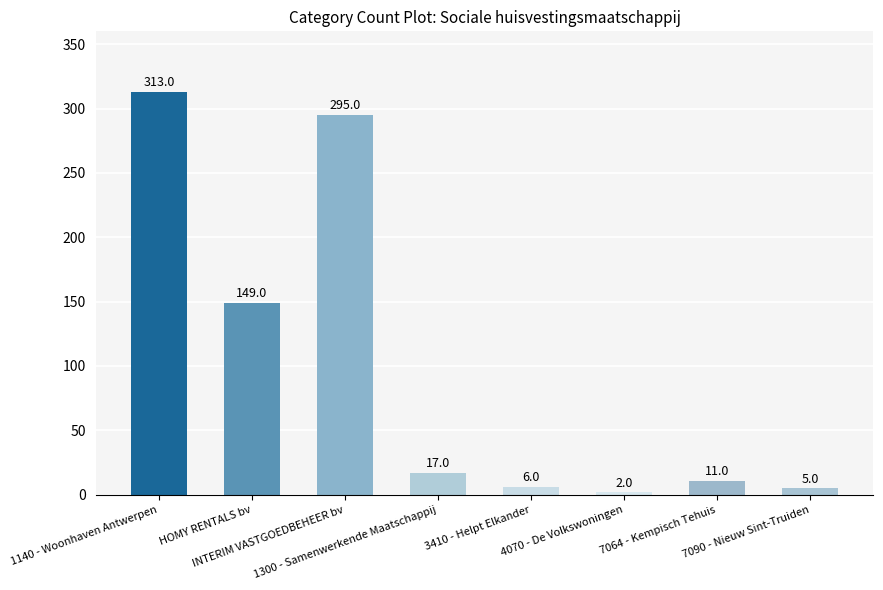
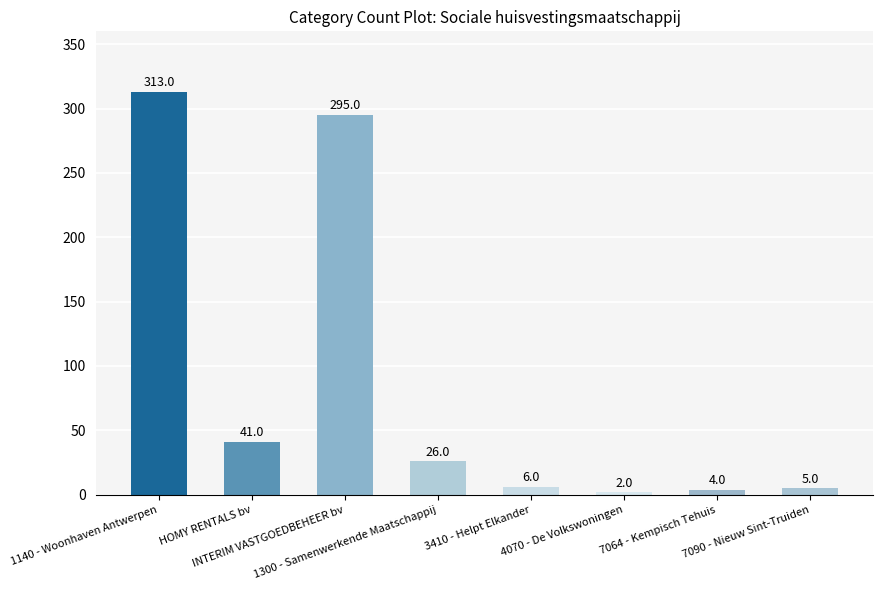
HOMY RENTALS bv: 149.0 -> 41.0
1300 - Samenwerkende Maatschappij: 17.0 -> 26.0
7064 - Kempisch Tehuis: 11.0 -> 4.0
